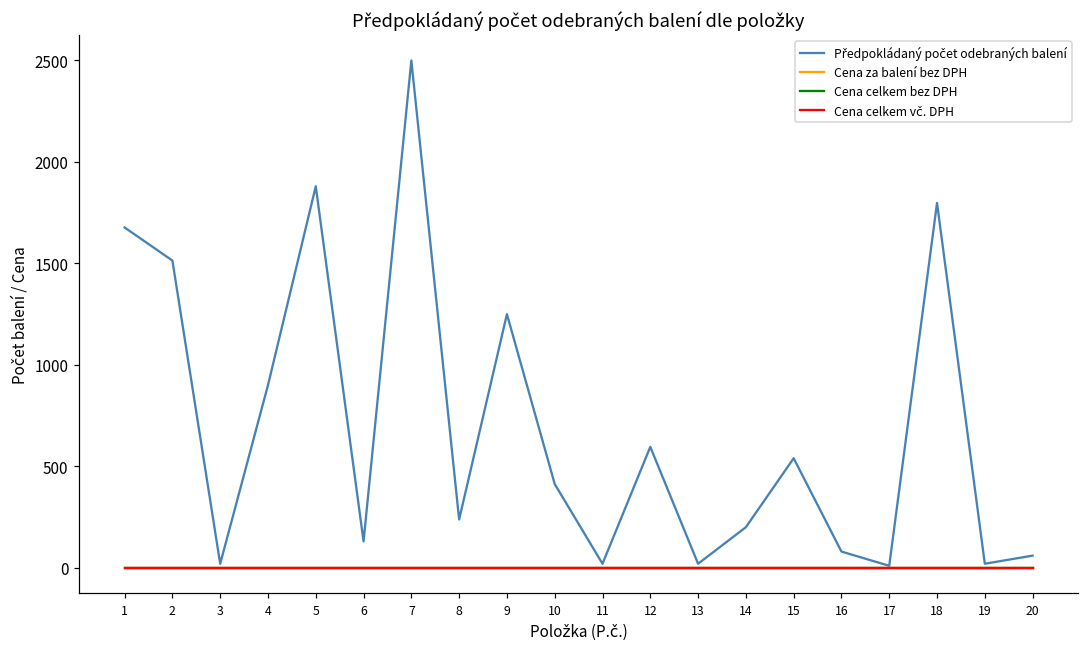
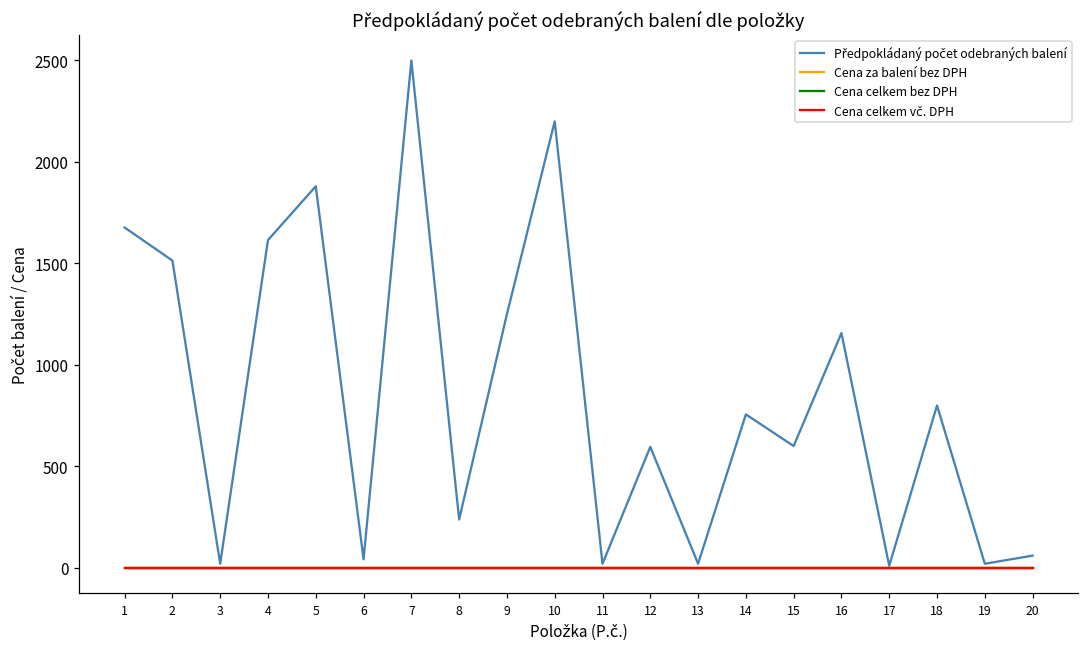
Předpokládaný počet odebraných balení, 4: 900 -> 1620
Předpokládaný počet odebraných balení, 6: 130 -> 40
Předpokládaný počet odebraných balení, 10: 410 -> 2200
Předpokládaný počet odebraných balení, 14: 200 -> 760
Předpokládaný počet odebraných balení, 15: 540 -> 600
Předpokládaný počet odebraných balení, 16: 80 -> 1160
Předpokládaný počet odebraných balení, 18: 1800 -> 800
